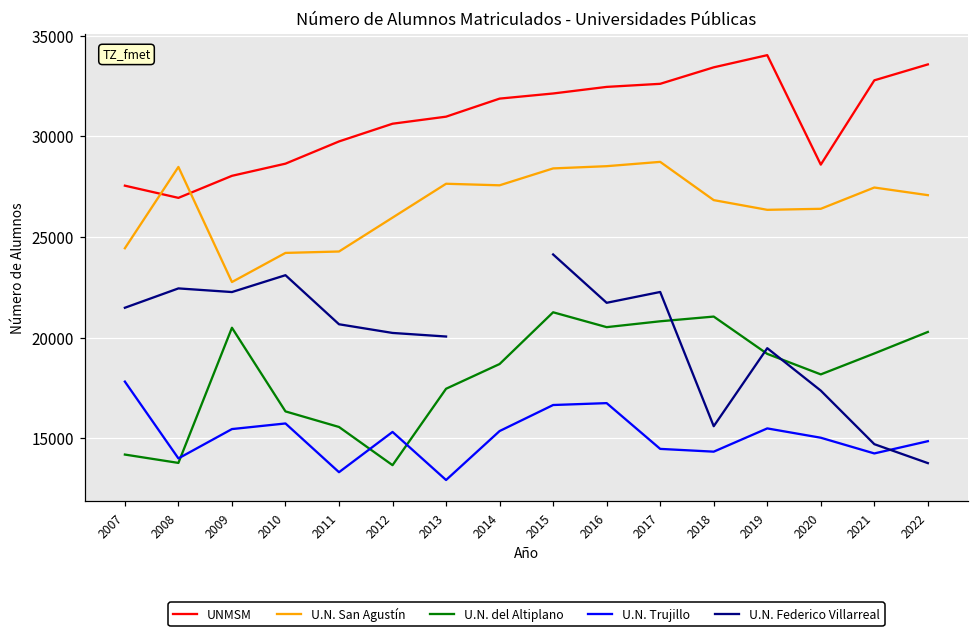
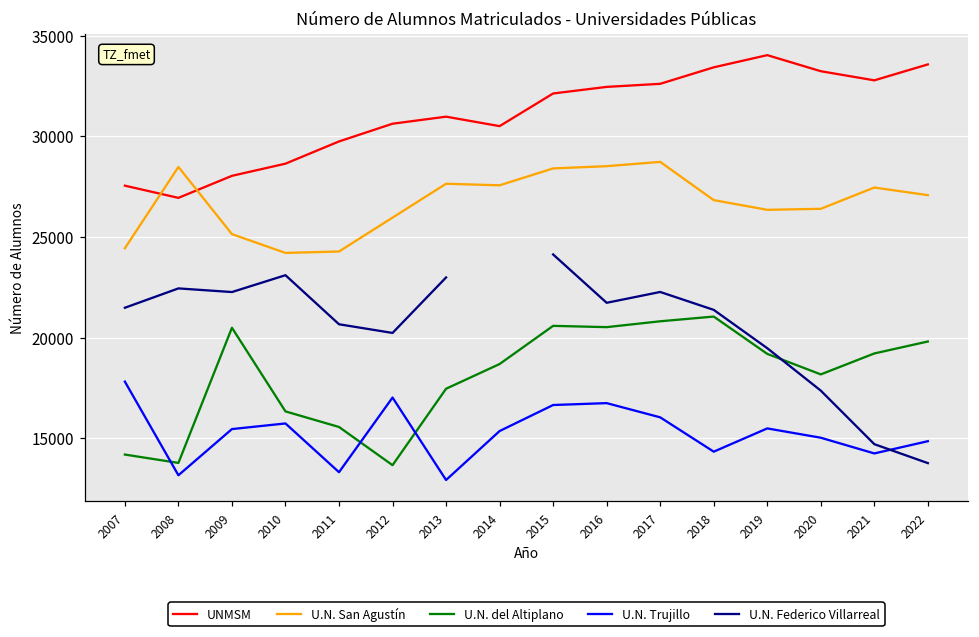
U.N. Trujillo, 2008: 14000 -> 13200
U.N. San Agustín, 2009: 22800 -> 25100
U.N. Trujillo, 2012: 15300 -> 17000
U.N. Federico Villarreal, 2013: 20100 -> 23000
UNMSM, 2014: 31900 -> 30500
U.N. del Altiplano, 2015: 21300 -> 20600
U.N. Trujillo, 2017: 14500 -> 16000
U.N. Federico Villarreal, 2018: 15600 -> 21400
UNMSM, 2020: 28600 -> 33200
U.N. del Altiplano, 2022: 20300 -> 19800
